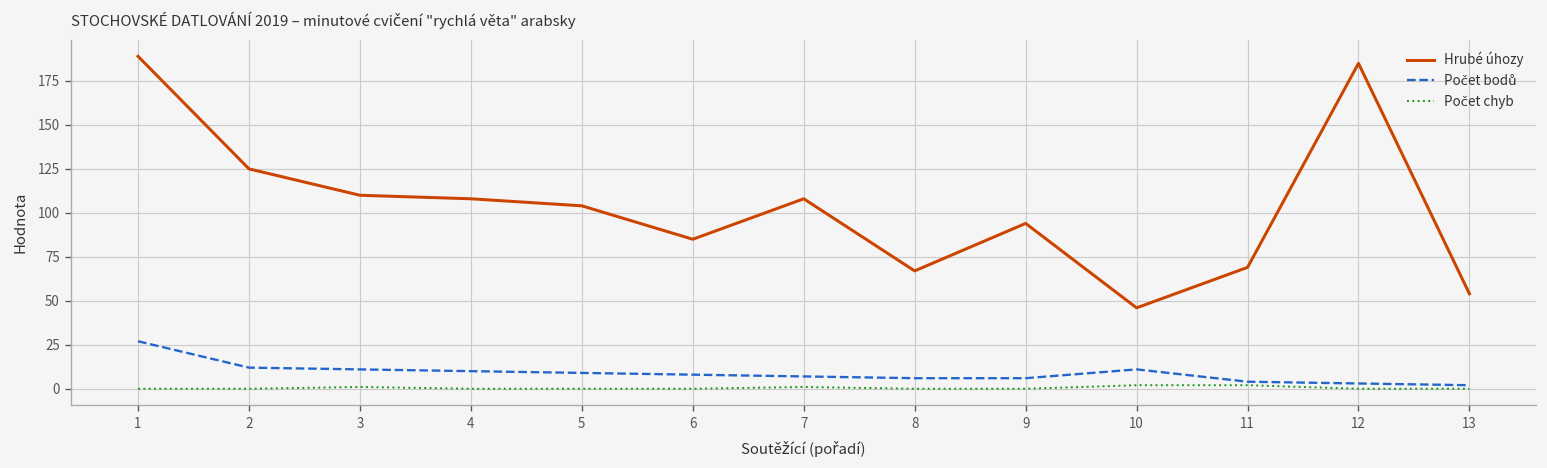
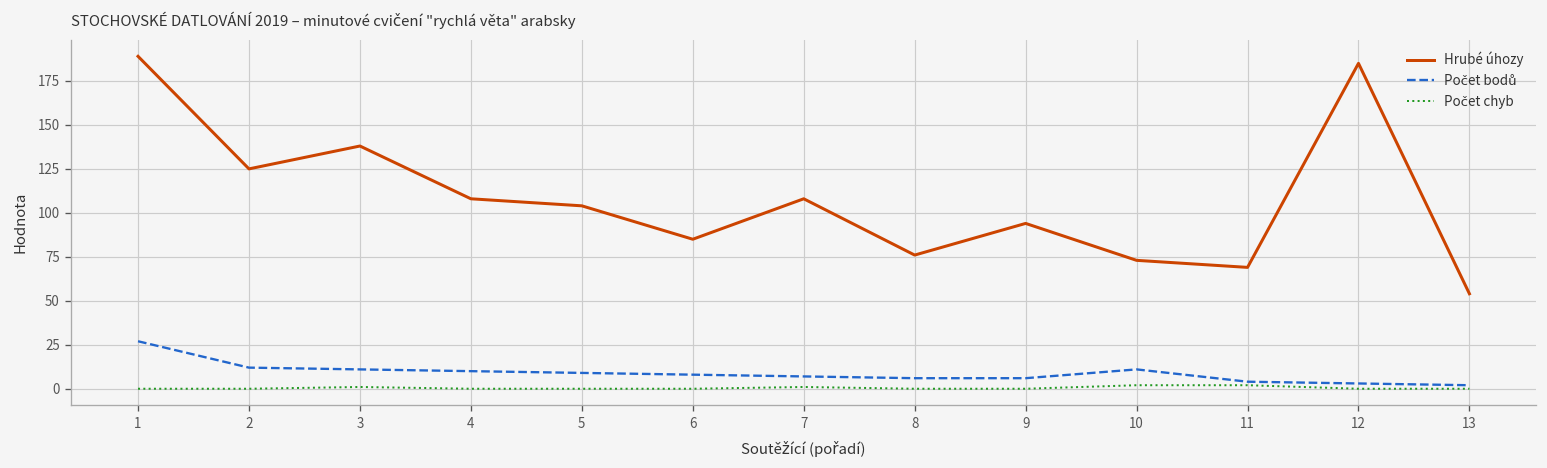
Hrubé úhozy, 3: 110 -> 138
Hrubé úhozy, 8: 67 -> 76
Hrubé úhozy, 10: 46 -> 73
